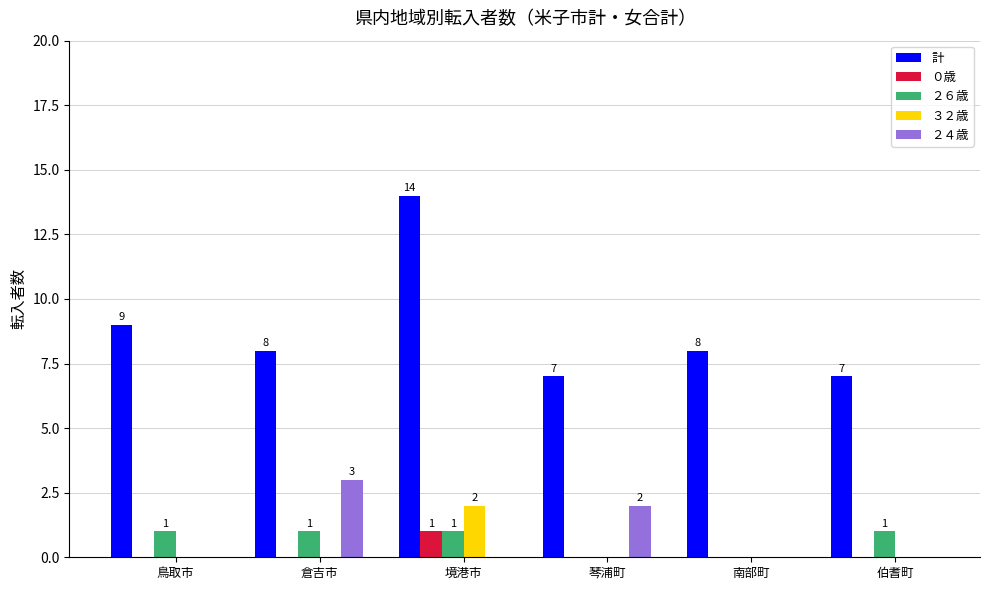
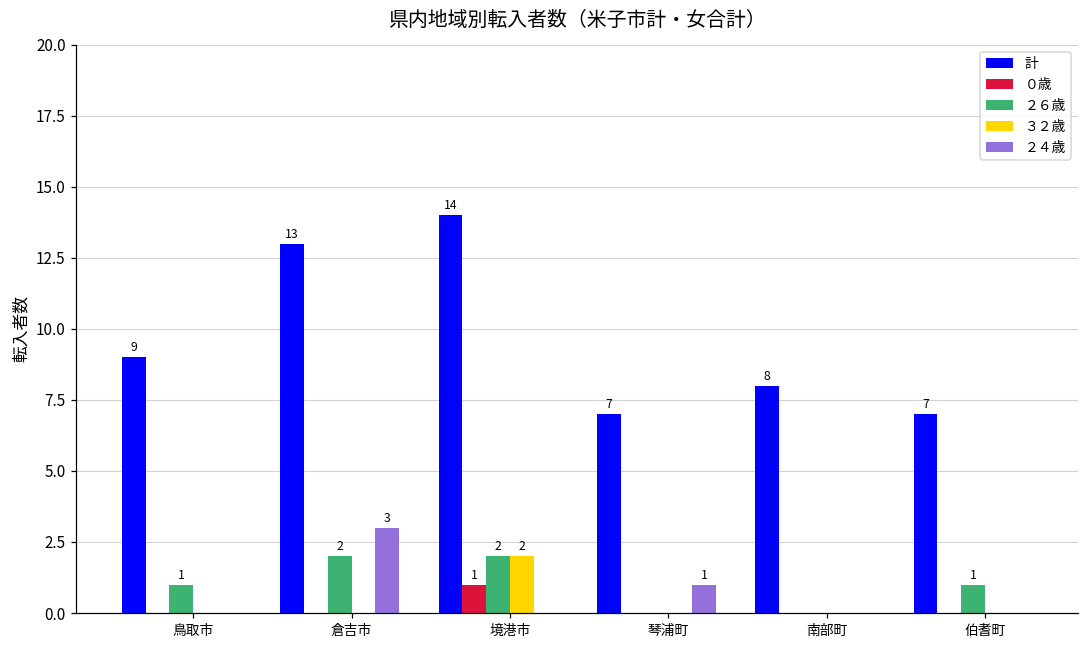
計, 倉吉市: 8 -> 13
２６歳, 倉吉市: 1 -> 2
２６歳, 境港市: 1 -> 2
２４歳, 琴浦町: 2 -> 1
